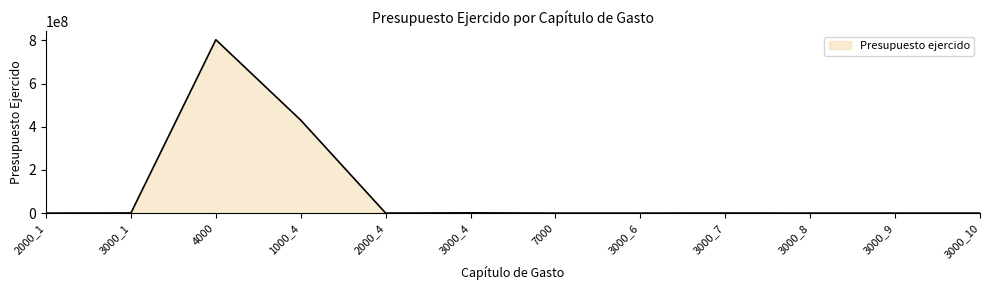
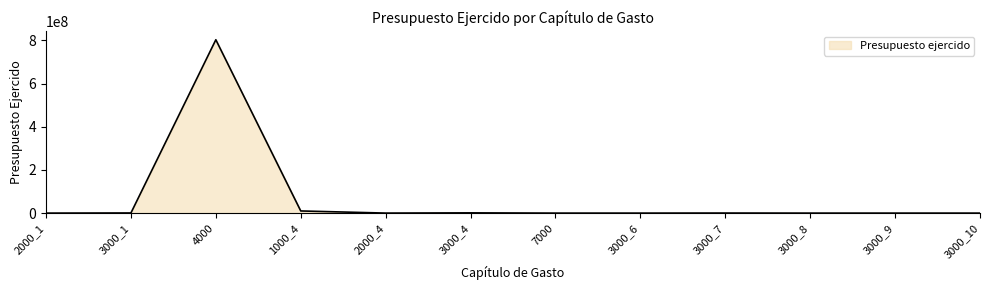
1000_4: 430000000 -> 10000000
